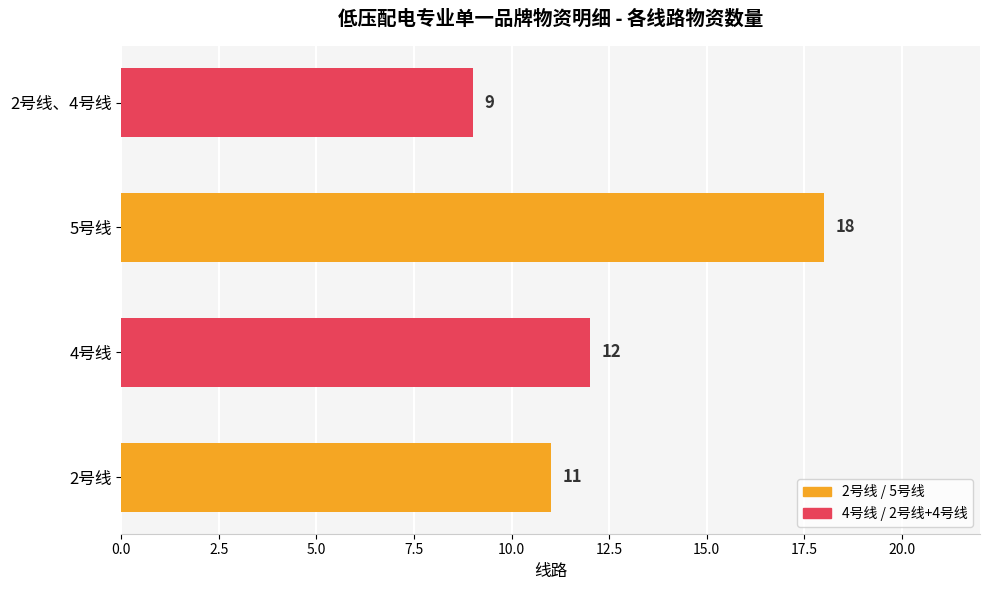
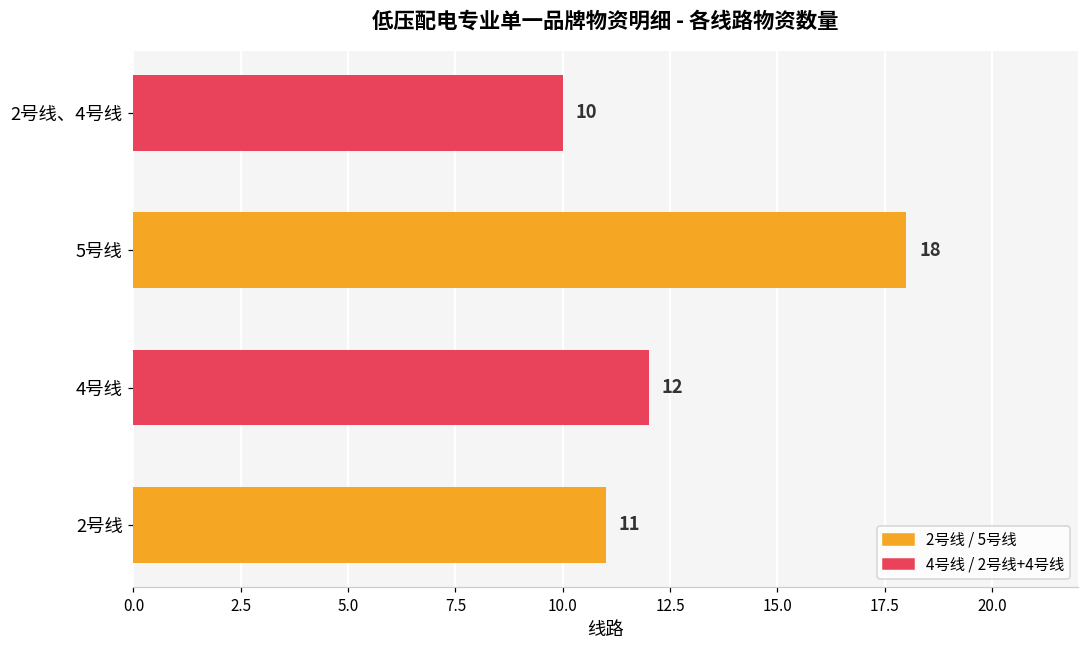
2号线、4号线: 9 -> 10
